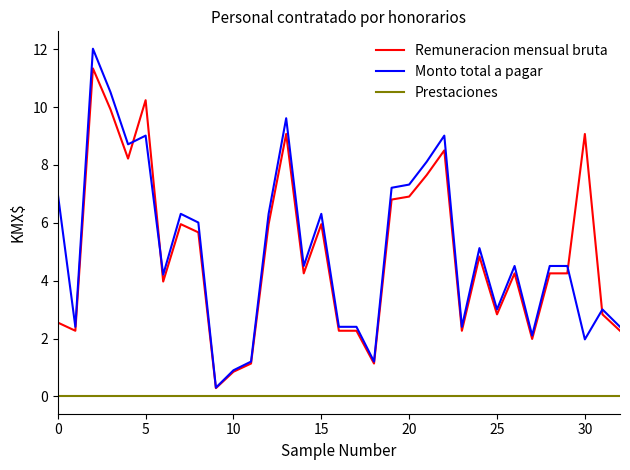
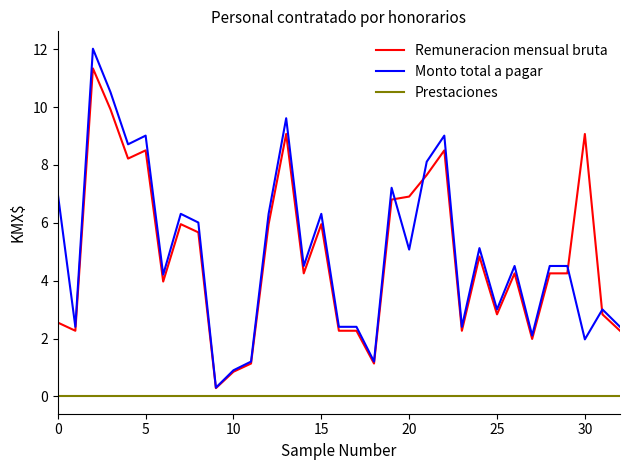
Remuneracion mensual bruta, 5: 10.2 -> 8.5
Monto total a pagar, 20: 7.3 -> 5.1
